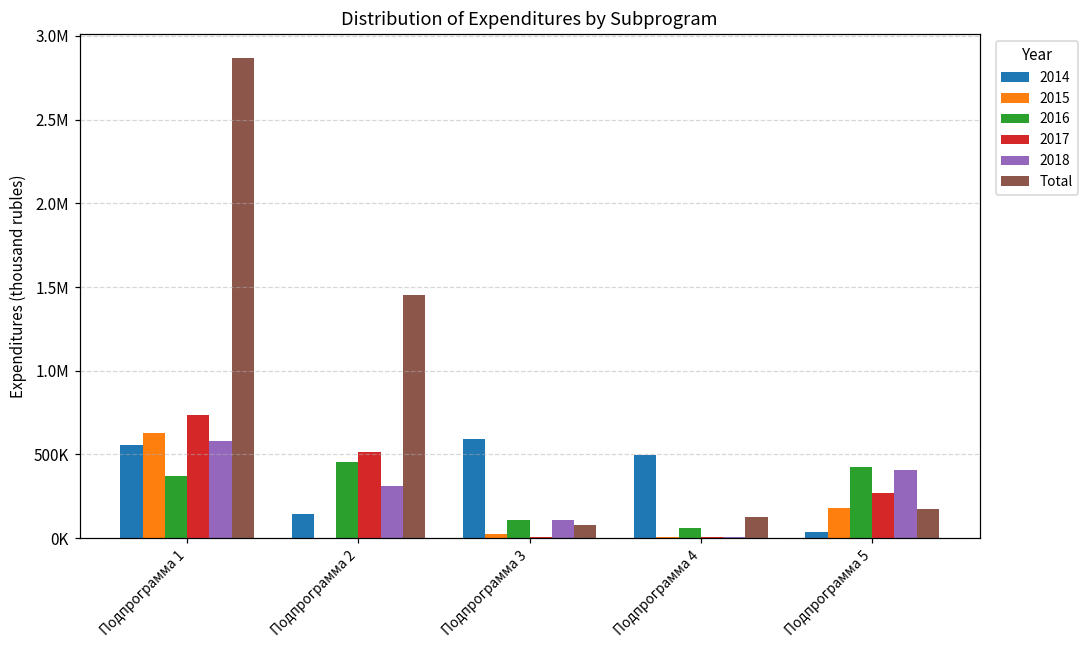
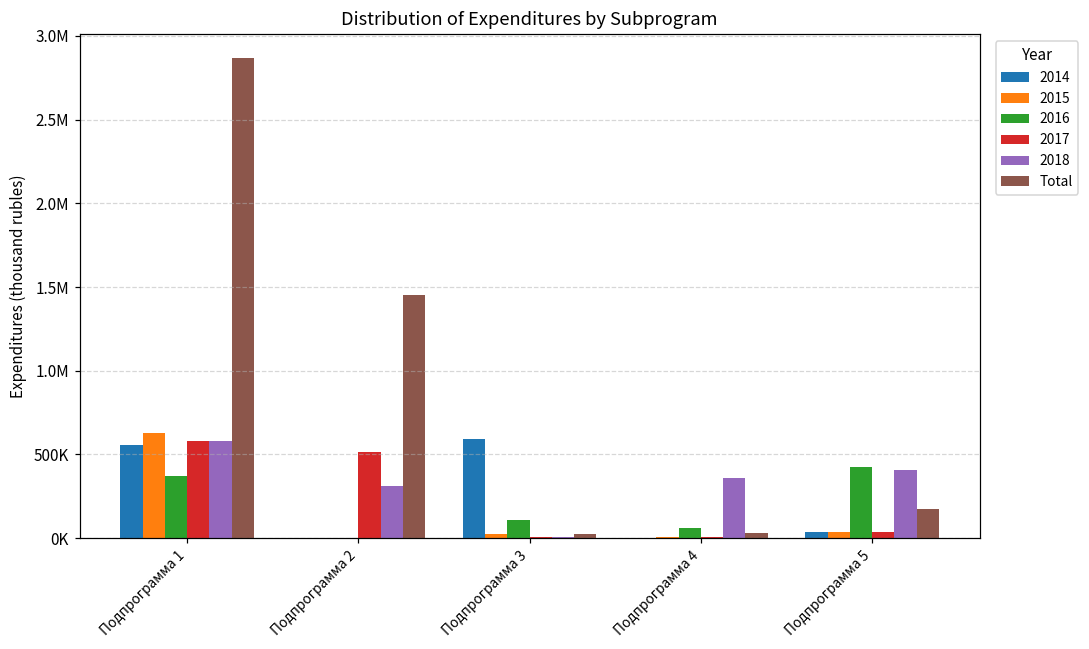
2017, Подпрограмма 1: 740000 -> 580000
2014, Подпрограмма 2: 140000 -> 0
2016, Подпрограмма 2: 460000 -> 0
2018, Подпрограмма 3: 110000 -> 10000
Total, Подпрограмма 3: 80000 -> 30000
2014, Подпрограмма 4: 500000 -> 0
2018, Подпрограмма 4: 10000 -> 360000
Total, Подпрограмма 4: 120000 -> 30000
2015, Подпрограмма 5: 180000 -> 40000
2017, Подпрограмма 5: 270000 -> 40000
